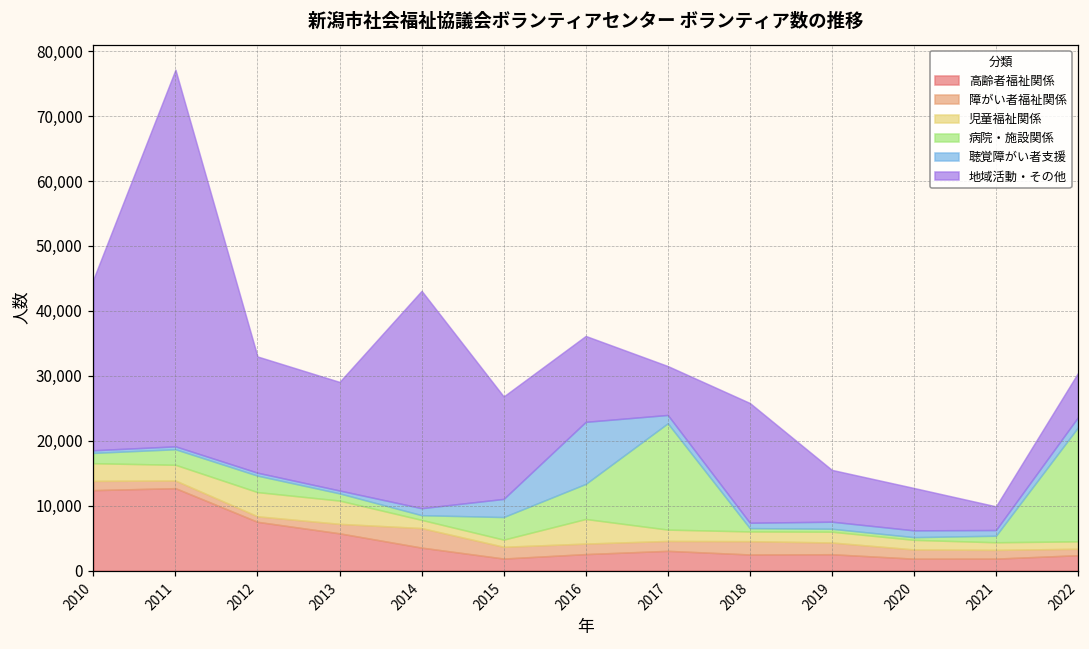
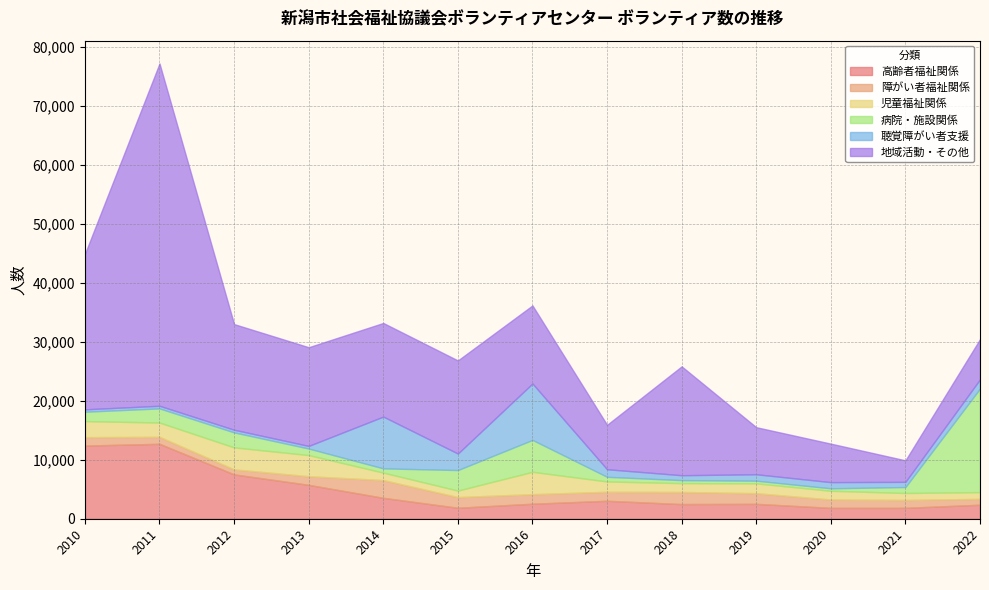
聴覚障がい者支援, 2014: 1,000 -> 9,000
地域活動・その他, 2014: 33,000 -> 16,000
病院・施設関係, 2017: 16,000 -> 1,000
